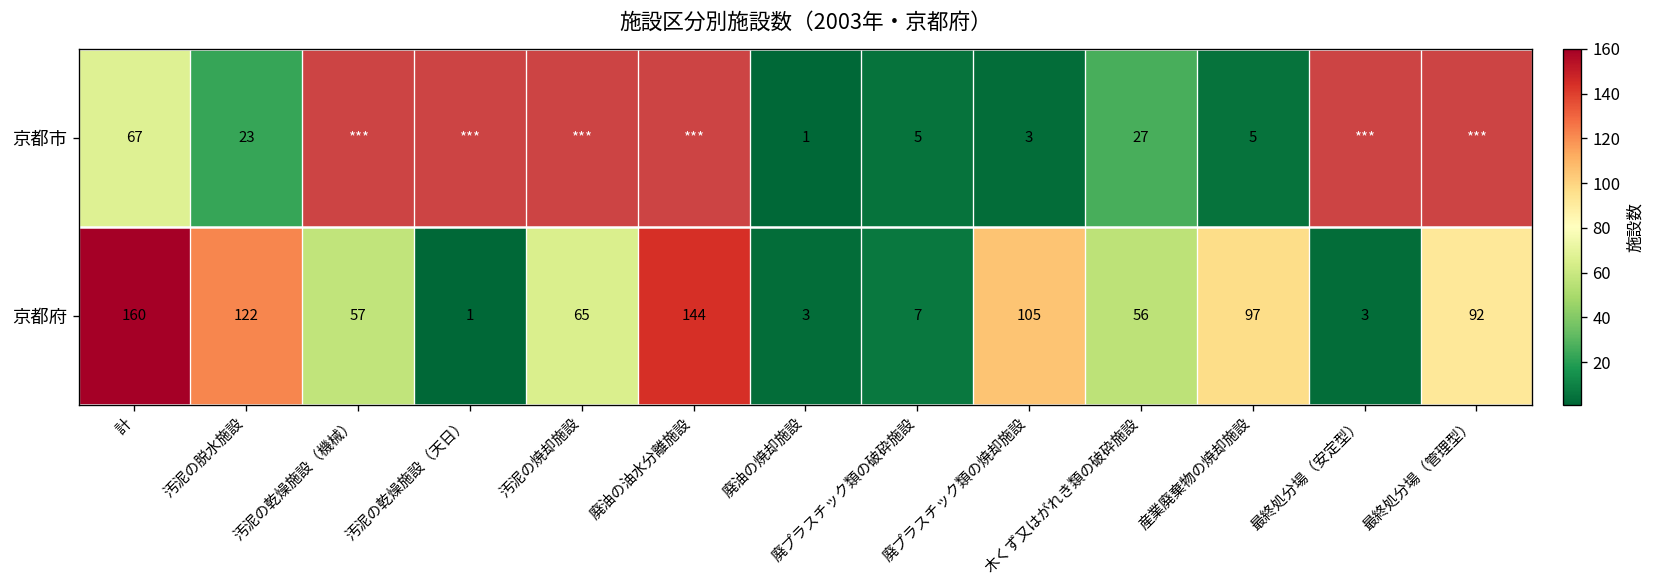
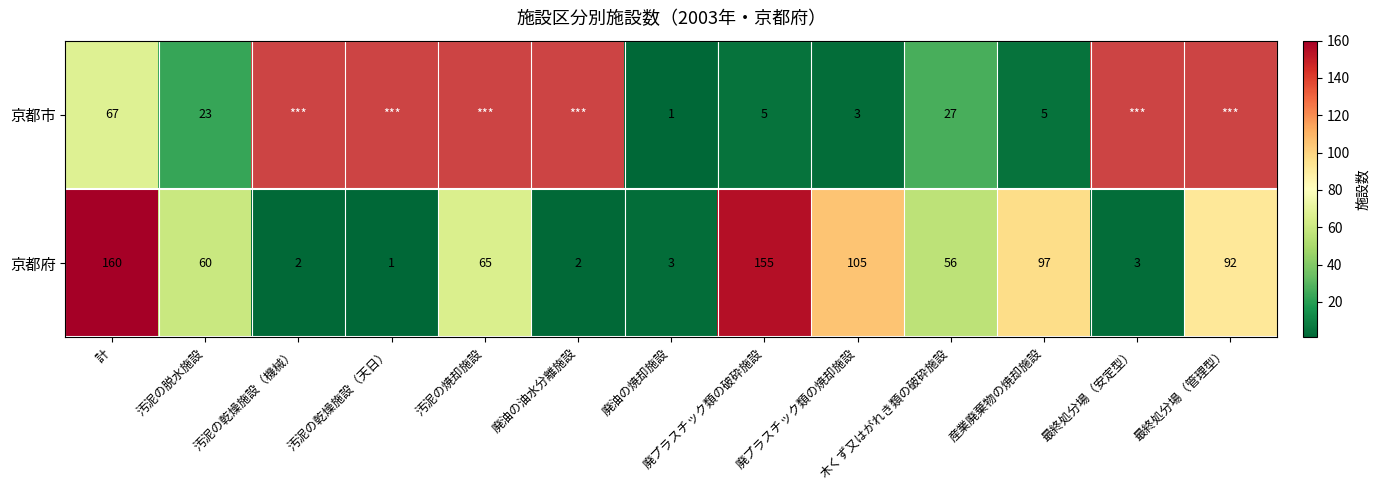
京都府, 汚泥の脱水施設: 122 -> 60
京都府, 汚泥の乾燥施設（機械）: 57 -> 2
京都府, 廃油の油水分離施設: 144 -> 2
京都府, 廃プラスチック類の破砕施設: 7 -> 155
